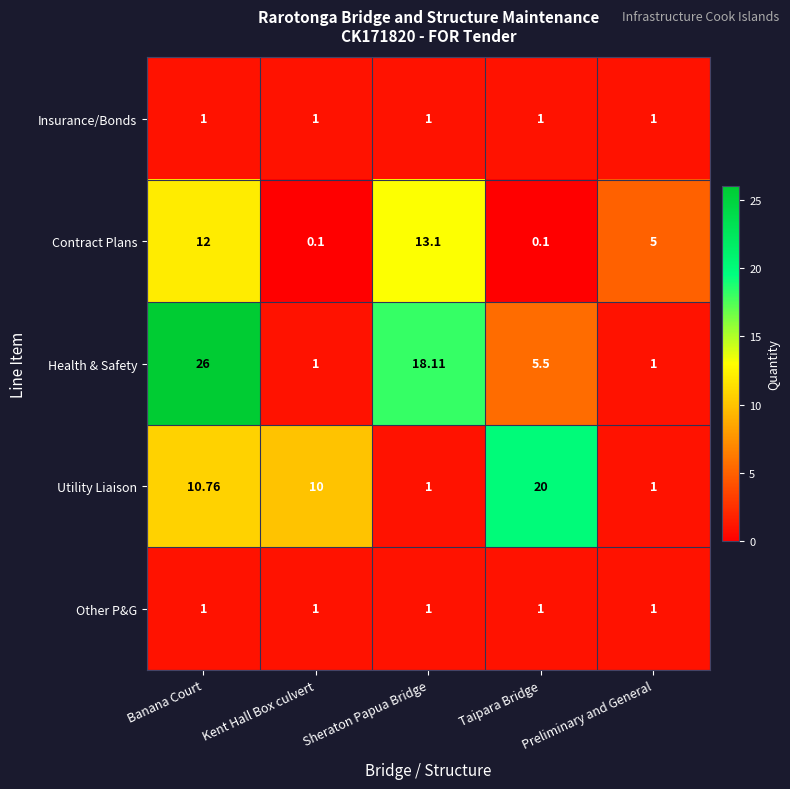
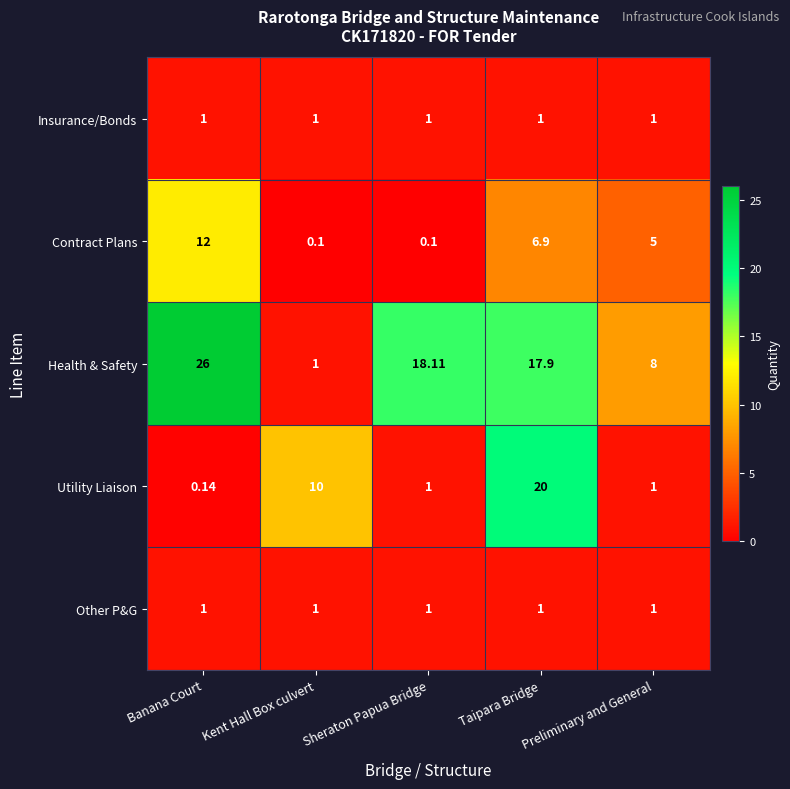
Contract Plans, Sheraton Papua Bridge: 13.1 -> 0.1
Contract Plans, Taipara Bridge: 0.1 -> 6.9
Health & Safety, Taipara Bridge: 5.5 -> 17.9
Health & Safety, Preliminary and General: 1 -> 8
Utility Liaison, Banana Court: 10.76 -> 0.14
